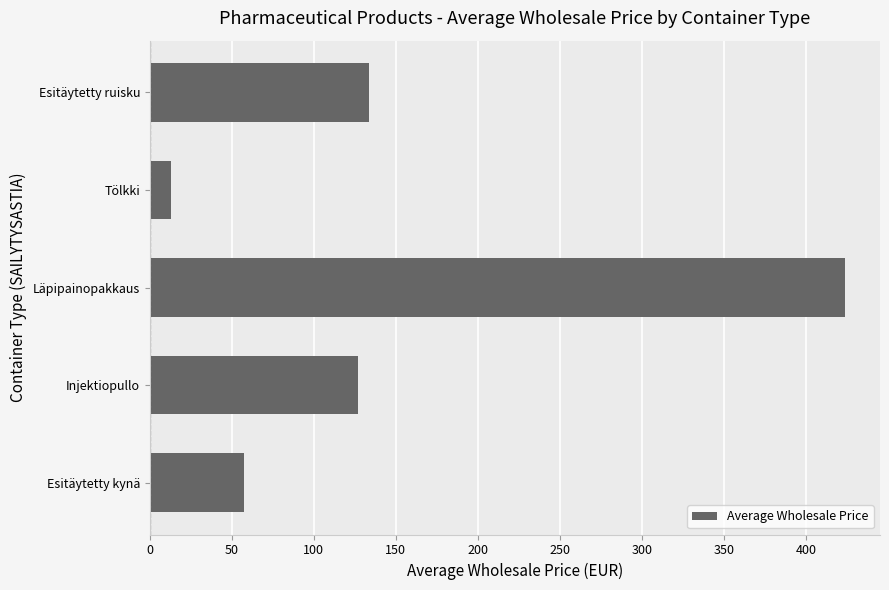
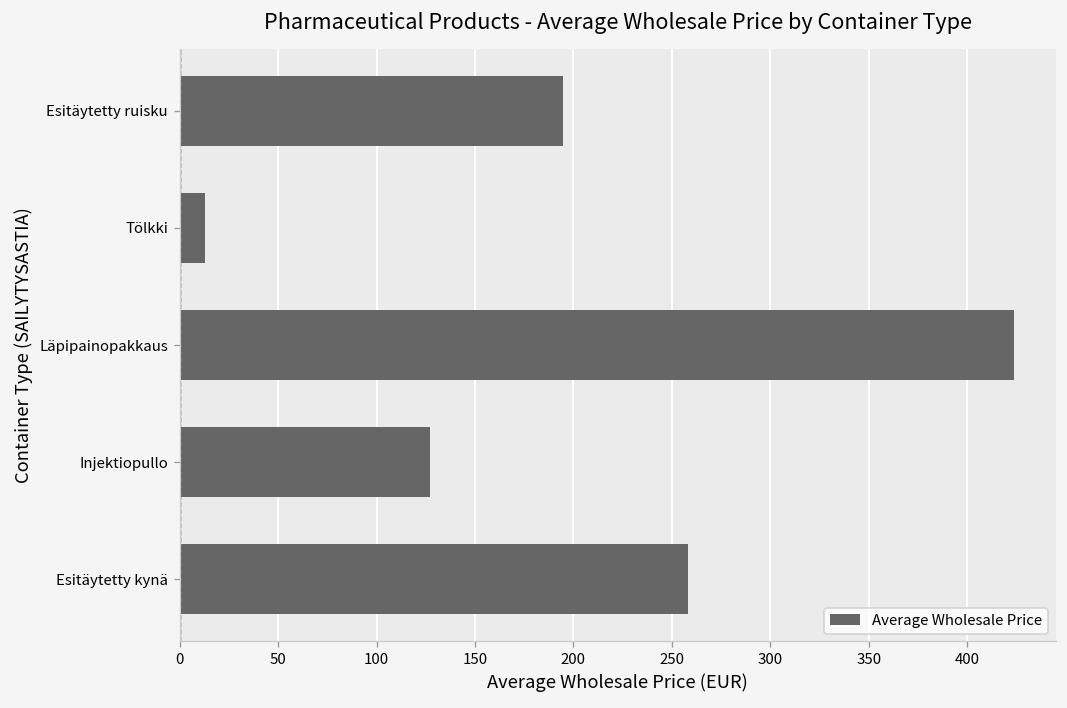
Esitäytetty ruisku: 134 -> 194
Esitäytetty kynä: 58 -> 258
